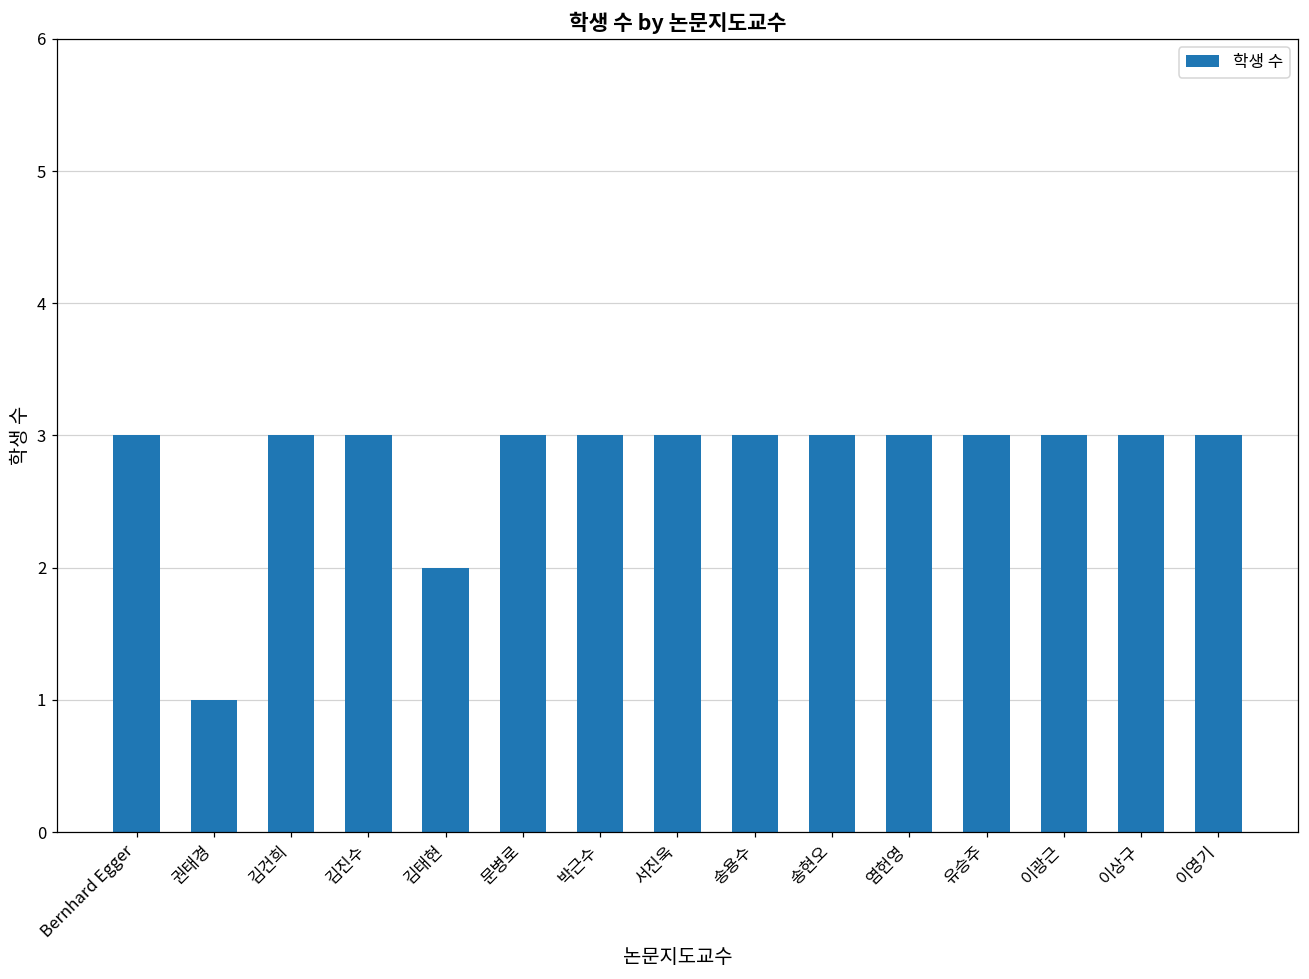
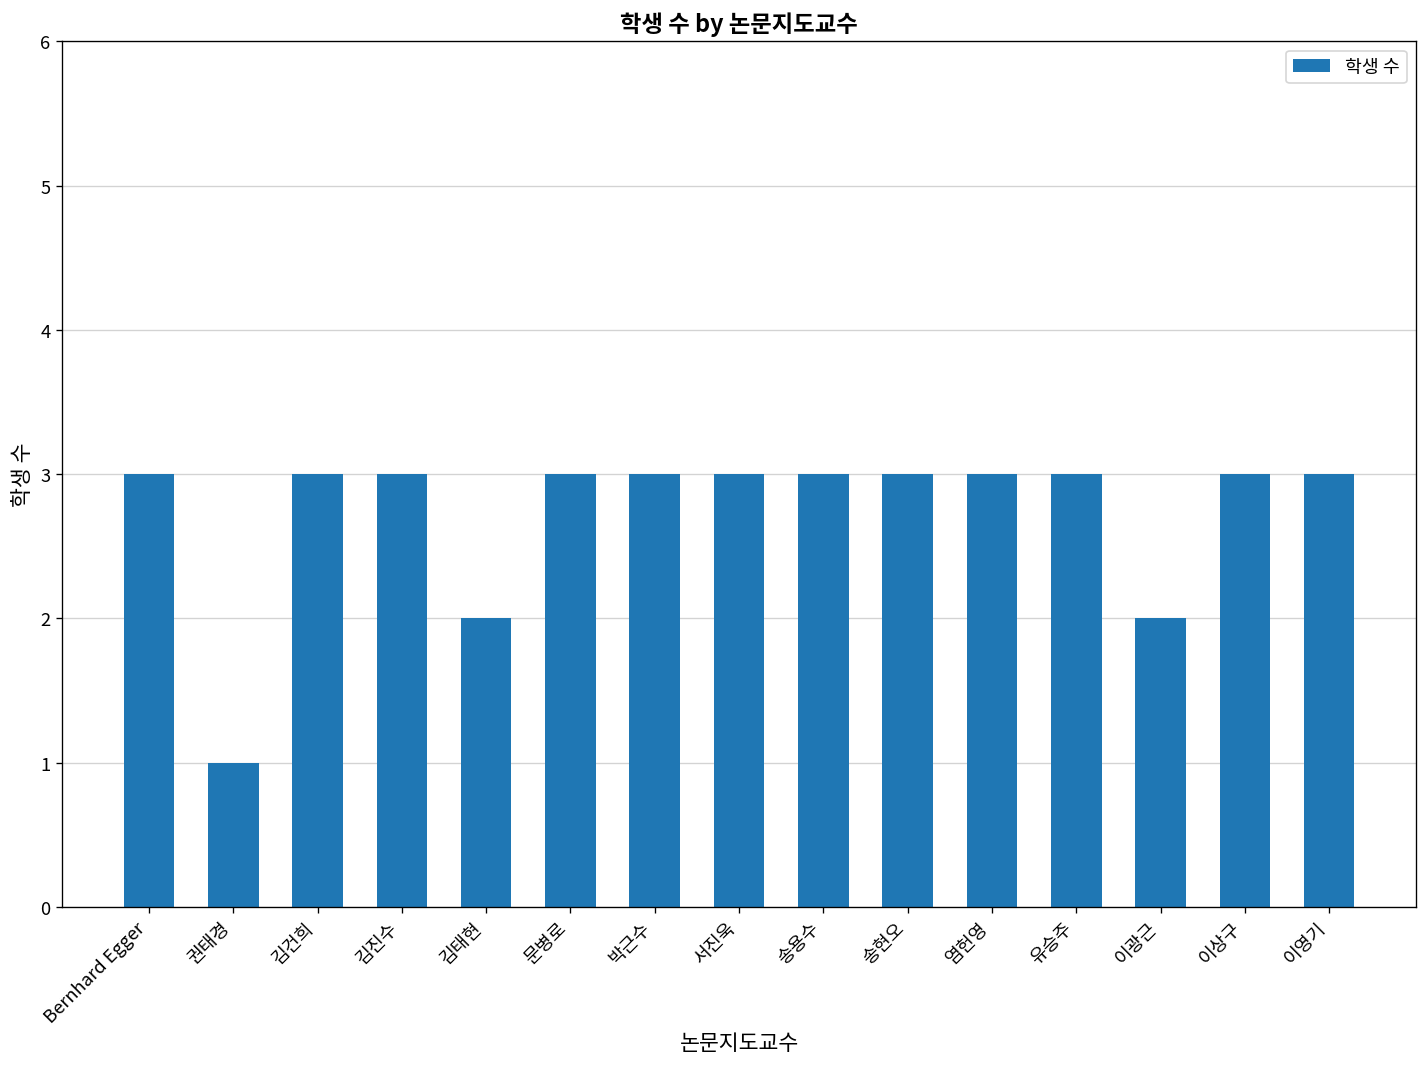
이광근: 3 -> 2
